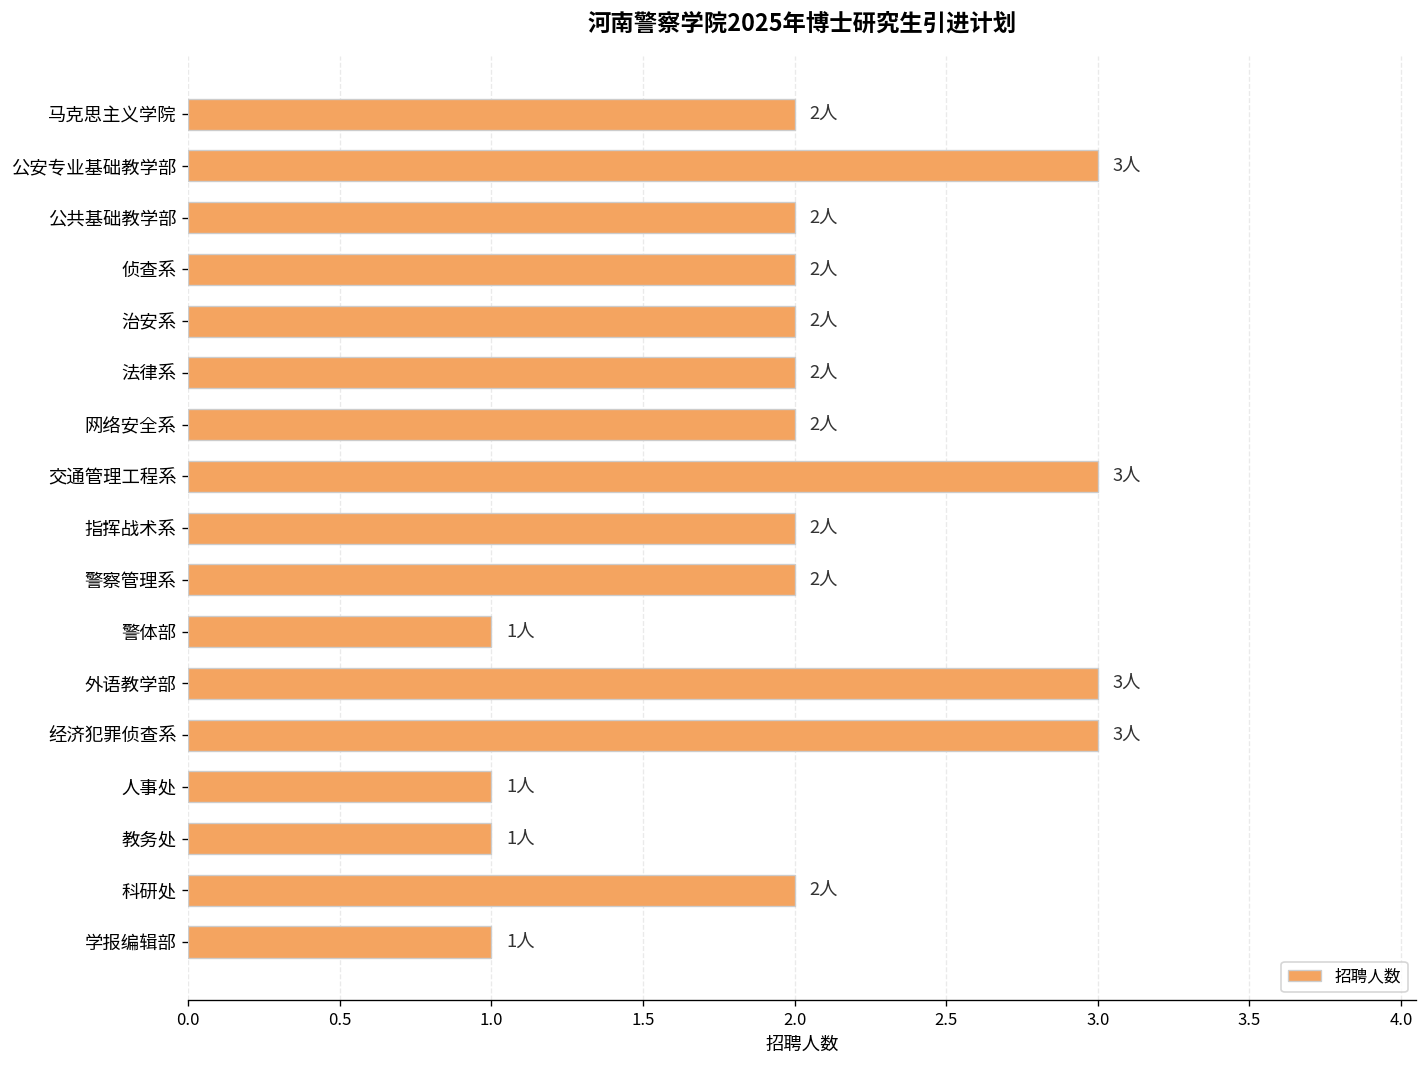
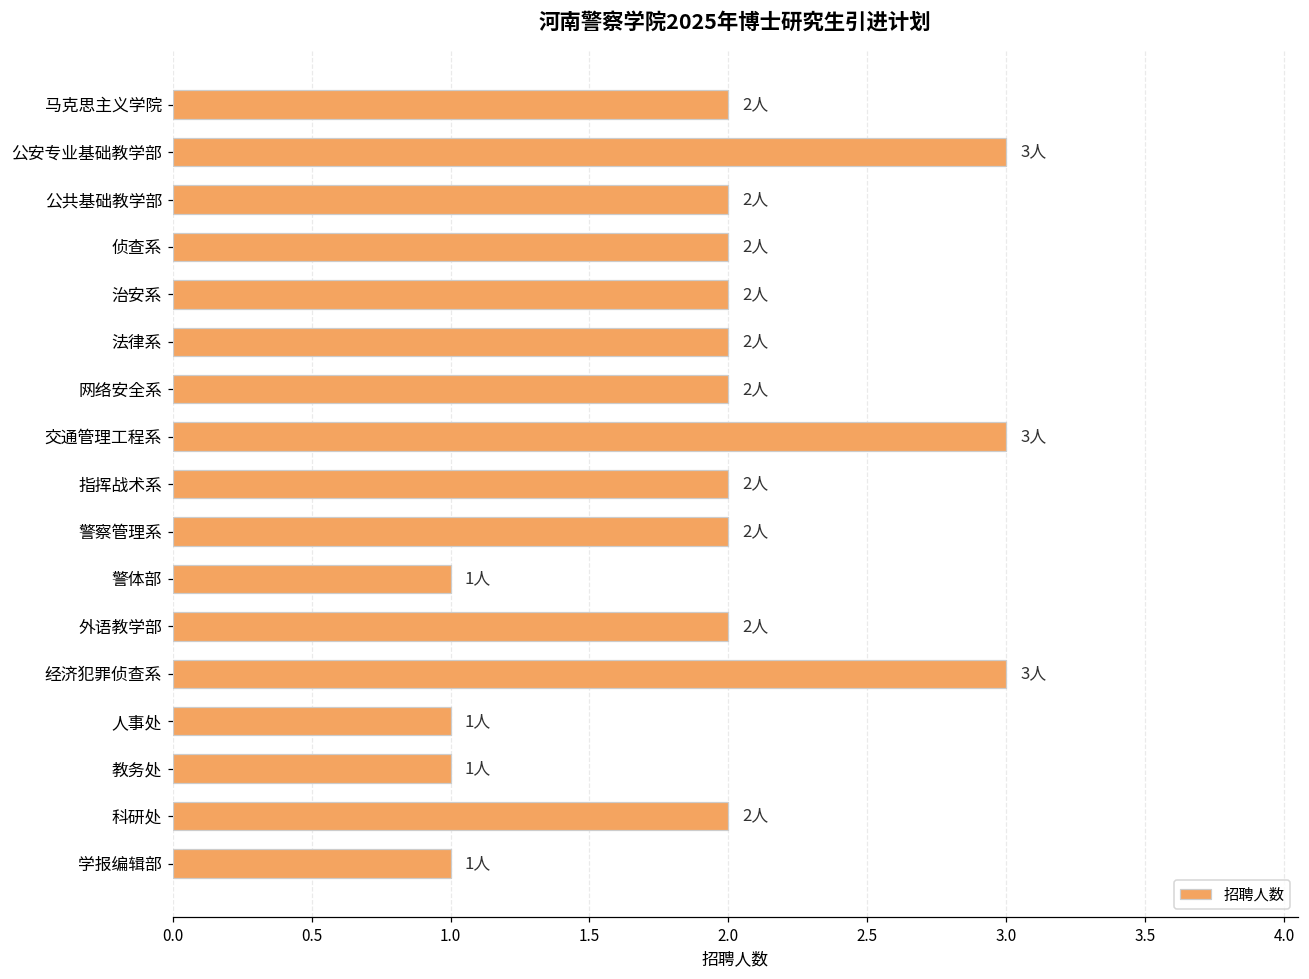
外语教学部: 3人 -> 2人
